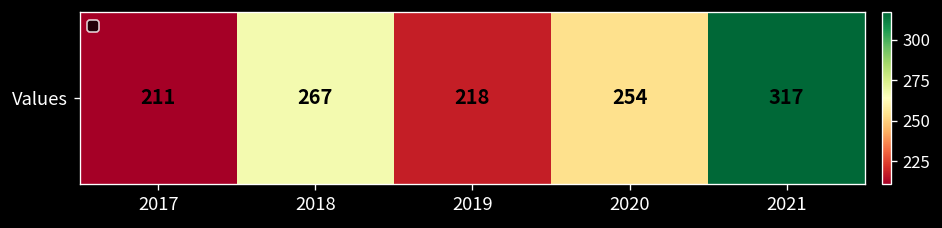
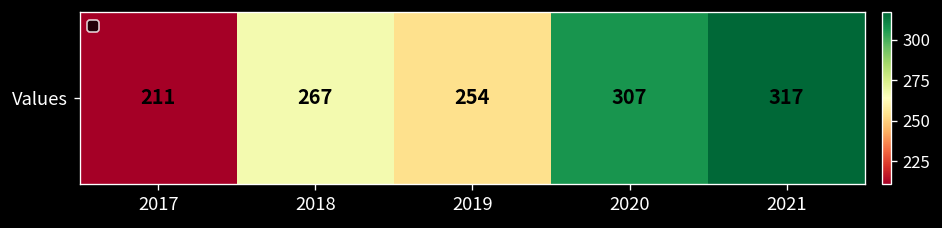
Values, 2019: 218 -> 254
Values, 2020: 254 -> 307
